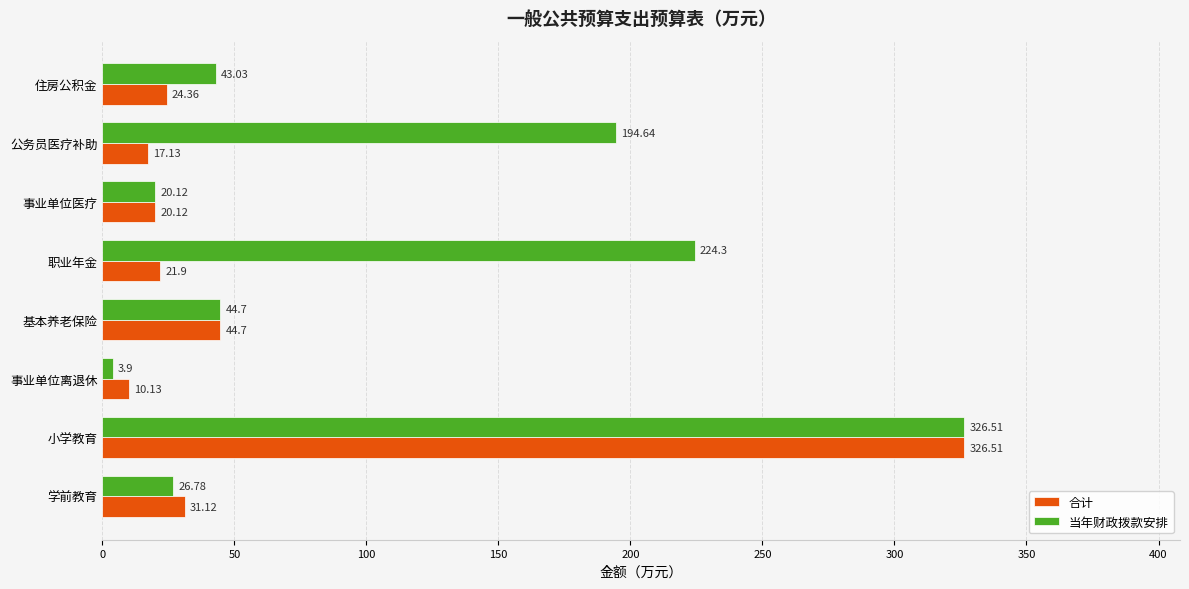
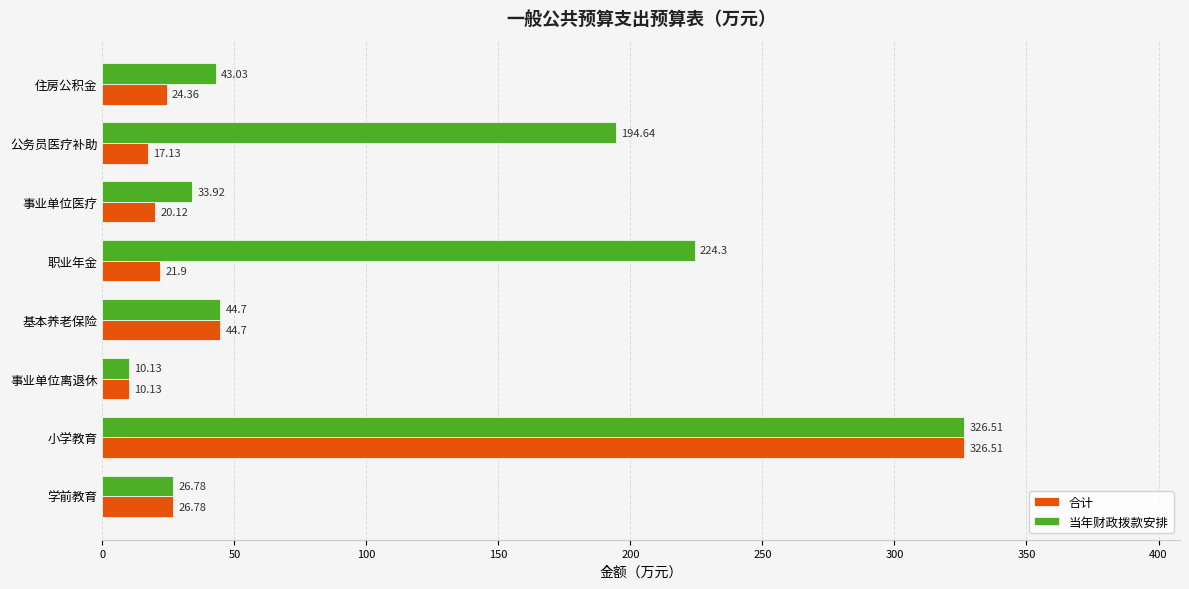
当年财政拨款安排, 事业单位医疗: 20.12 -> 33.92
当年财政拨款安排, 事业单位离退休: 3.9 -> 10.13
合计, 学前教育: 31.12 -> 26.78
